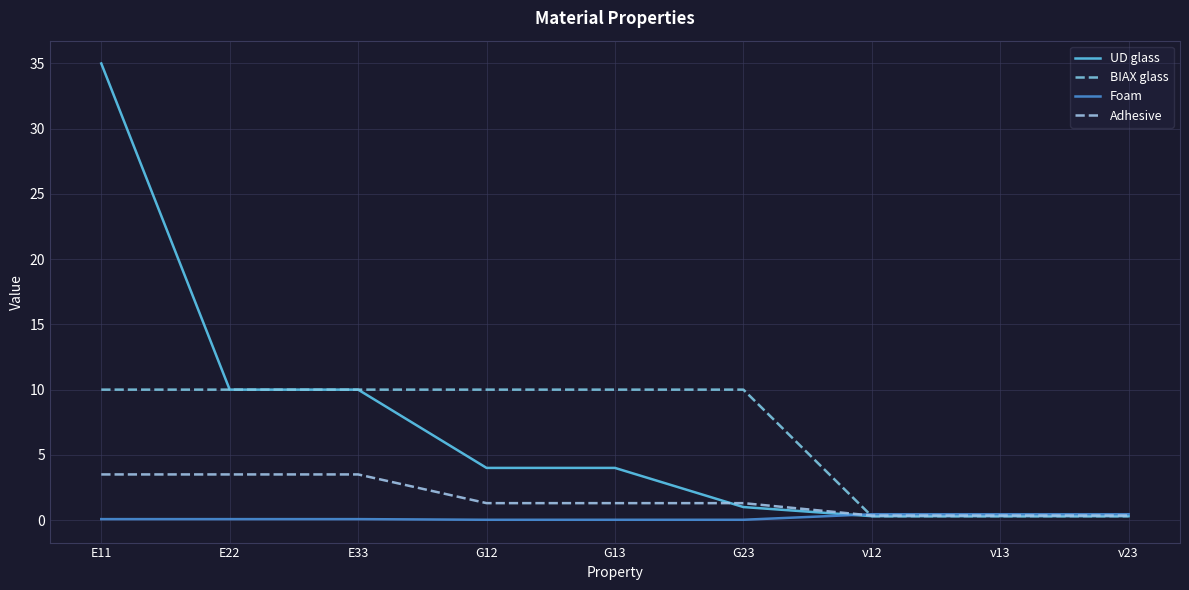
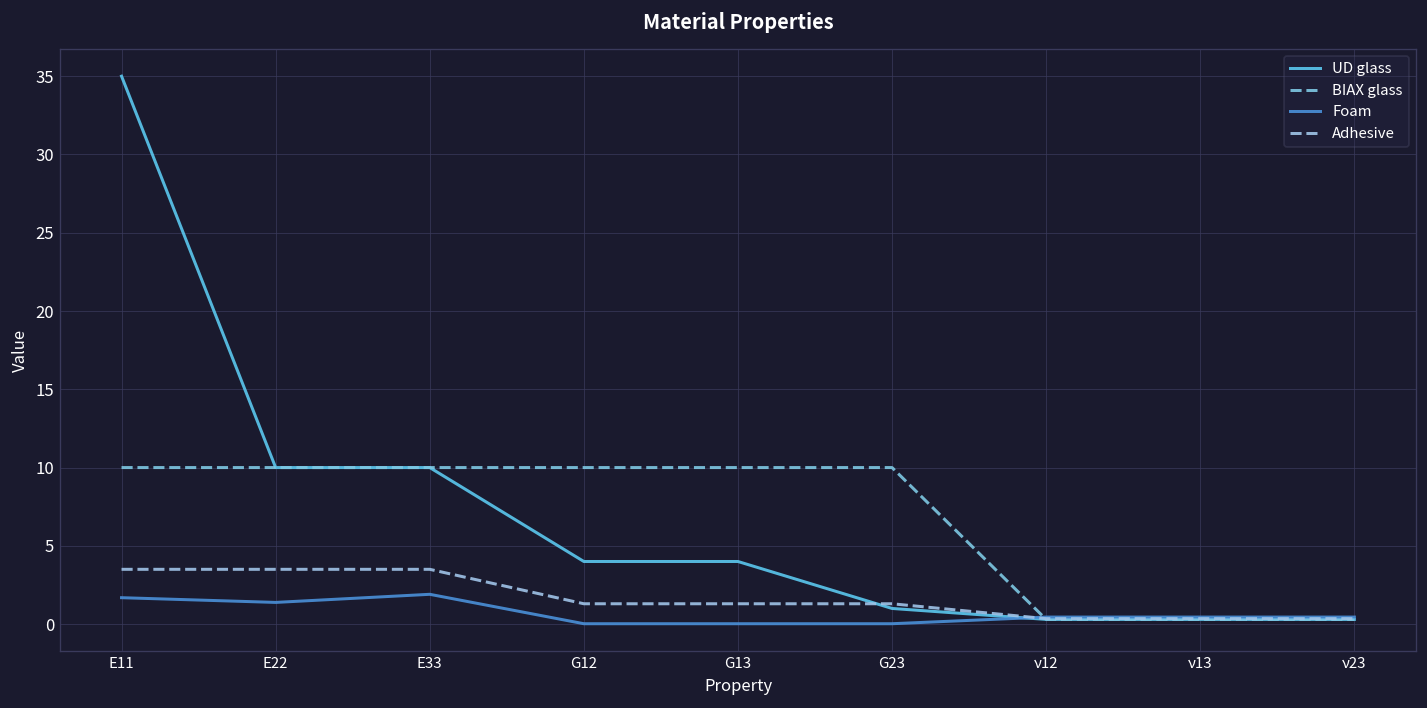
Foam, E11: 0.1 -> 1.7
Foam, E22: 0.1 -> 1.4
Foam, E33: 0.1 -> 1.9
